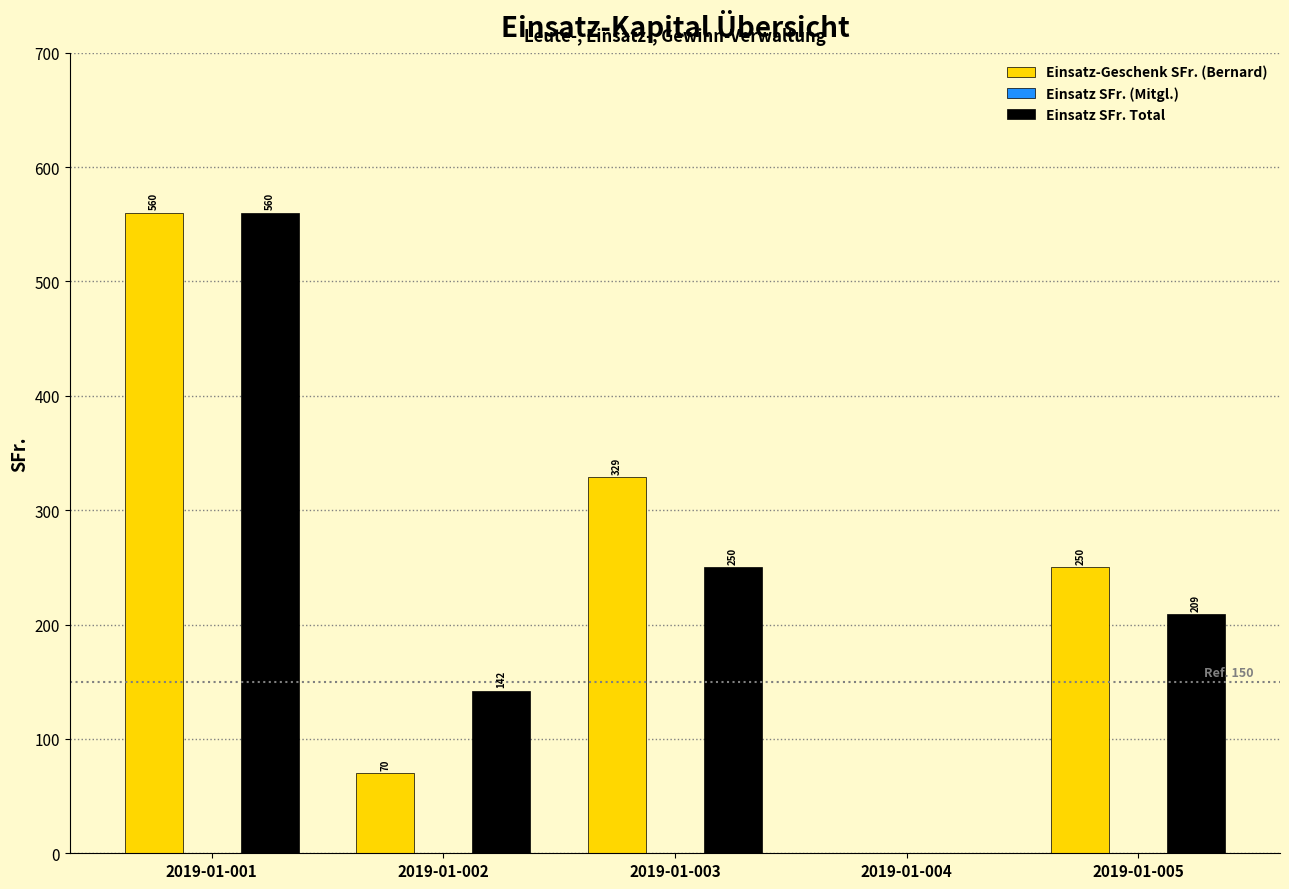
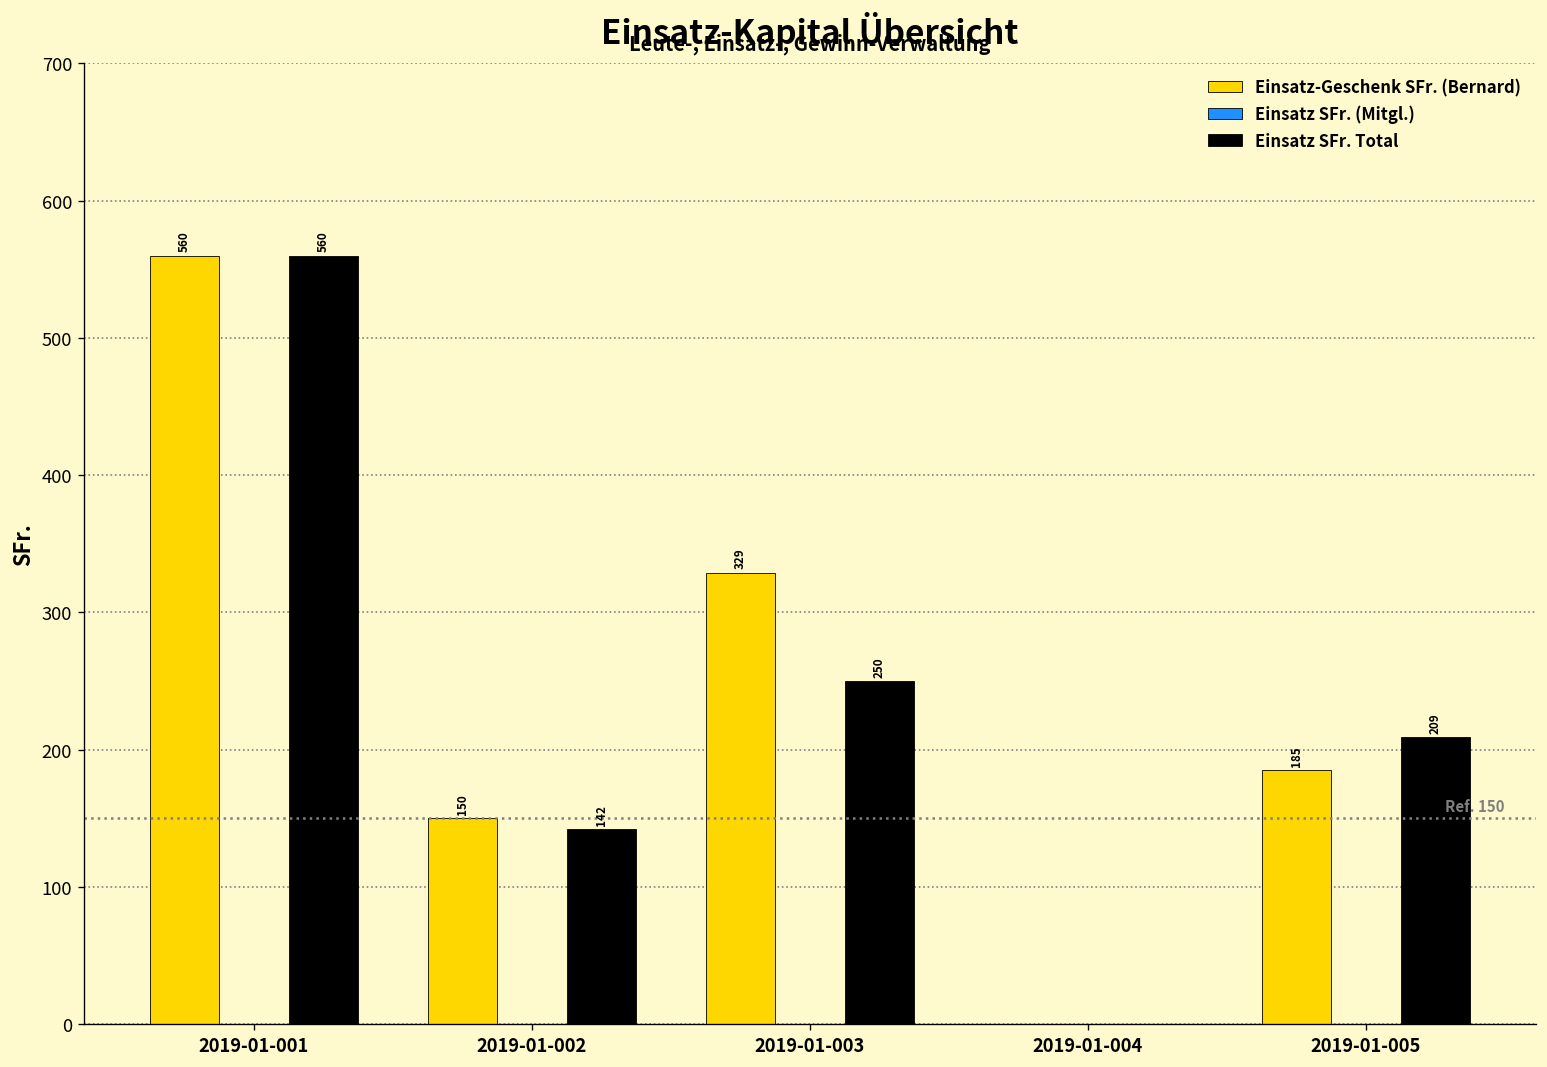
Einsatz-Geschenk SFr. (Bernard), 2019-01-002: 70 -> 150
Einsatz-Geschenk SFr. (Bernard), 2019-01-005: 250 -> 185
